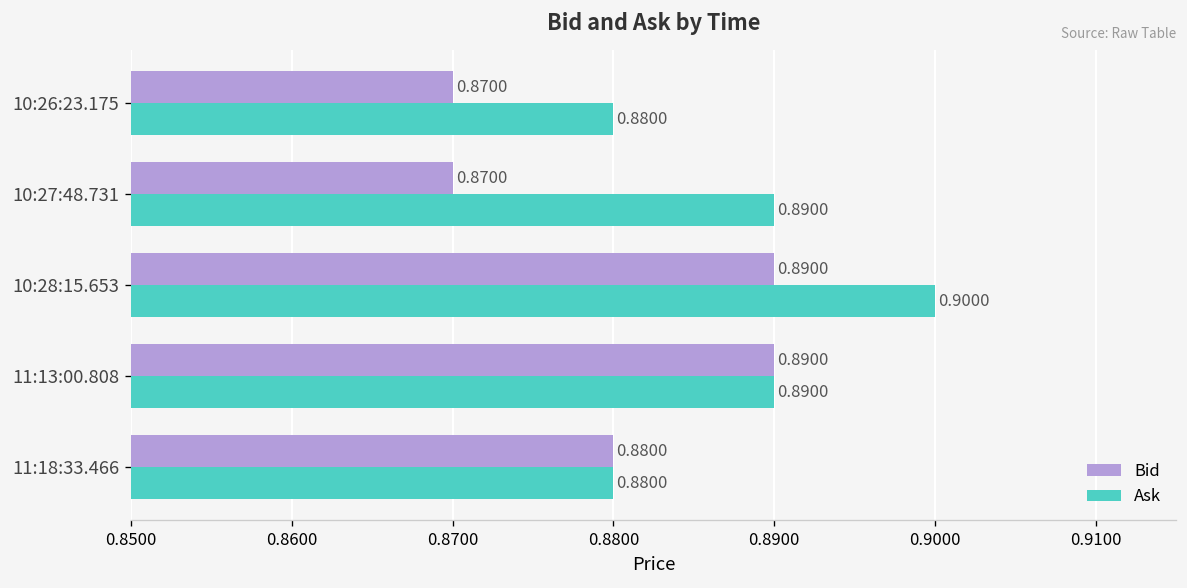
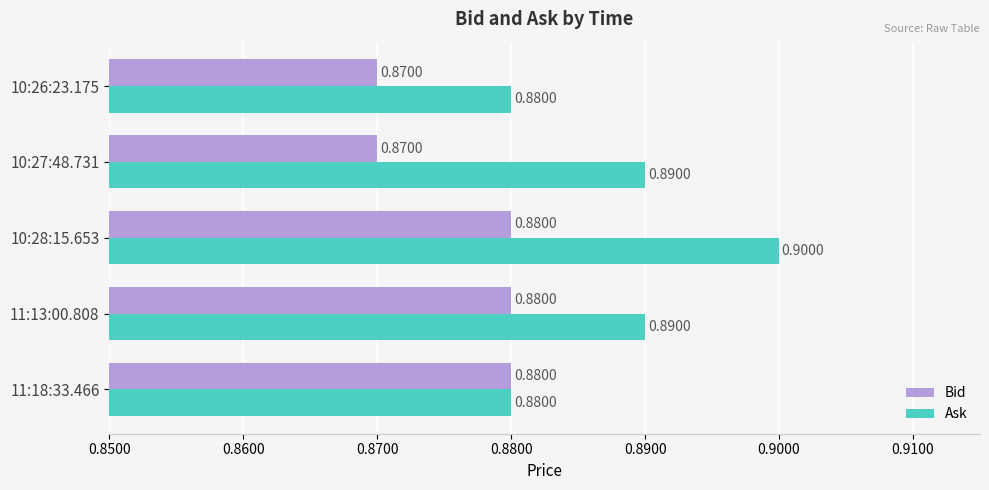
Bid, 10:28:15.653: 0.8900 -> 0.8800
Bid, 11:13:00.808: 0.8900 -> 0.8800
